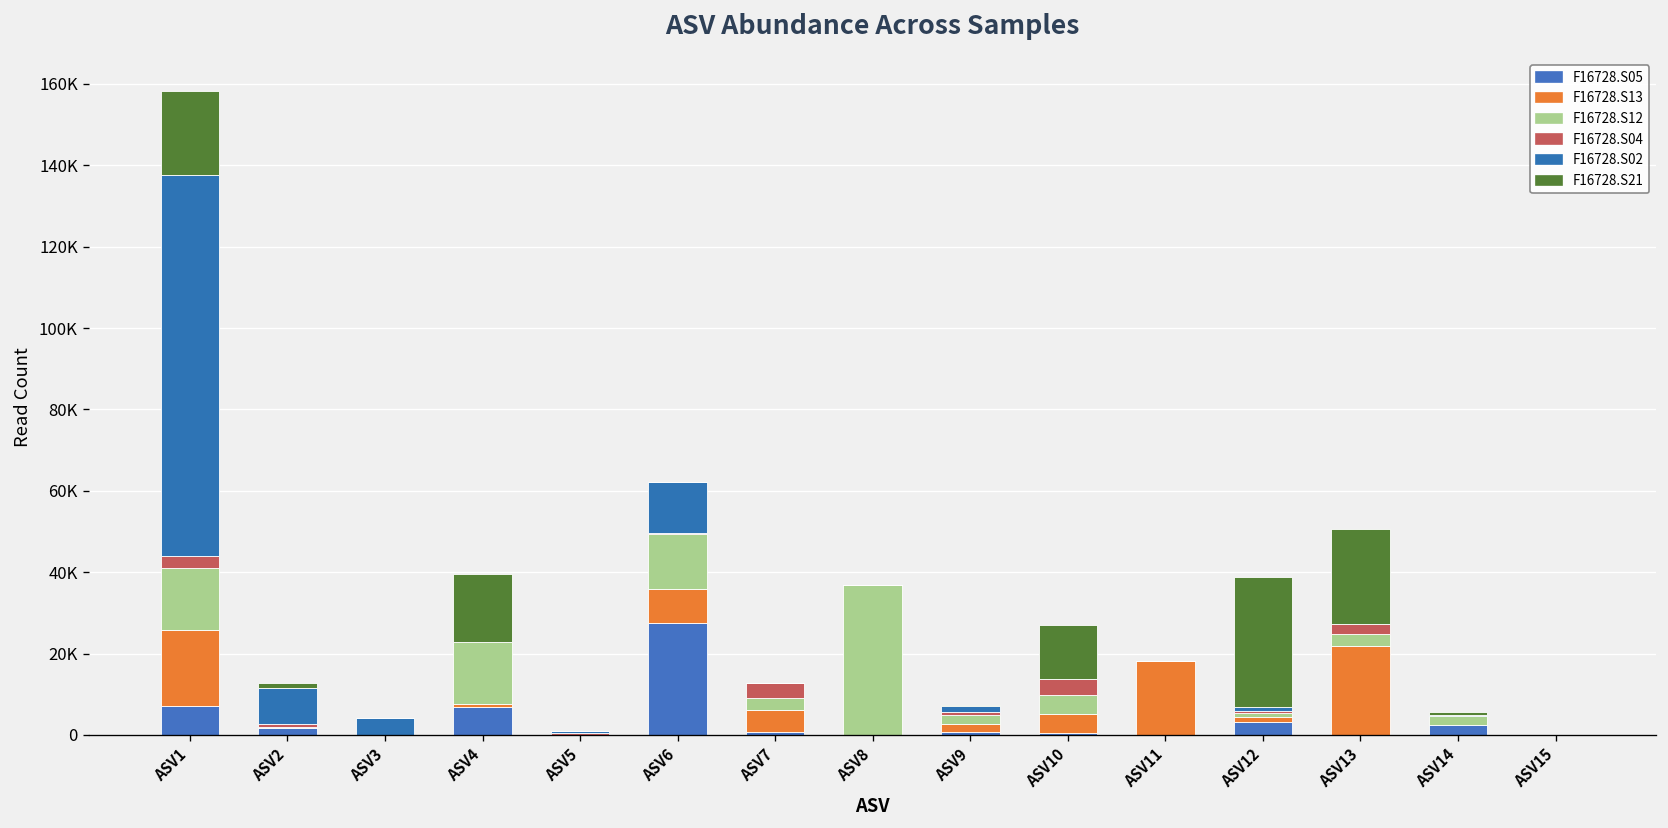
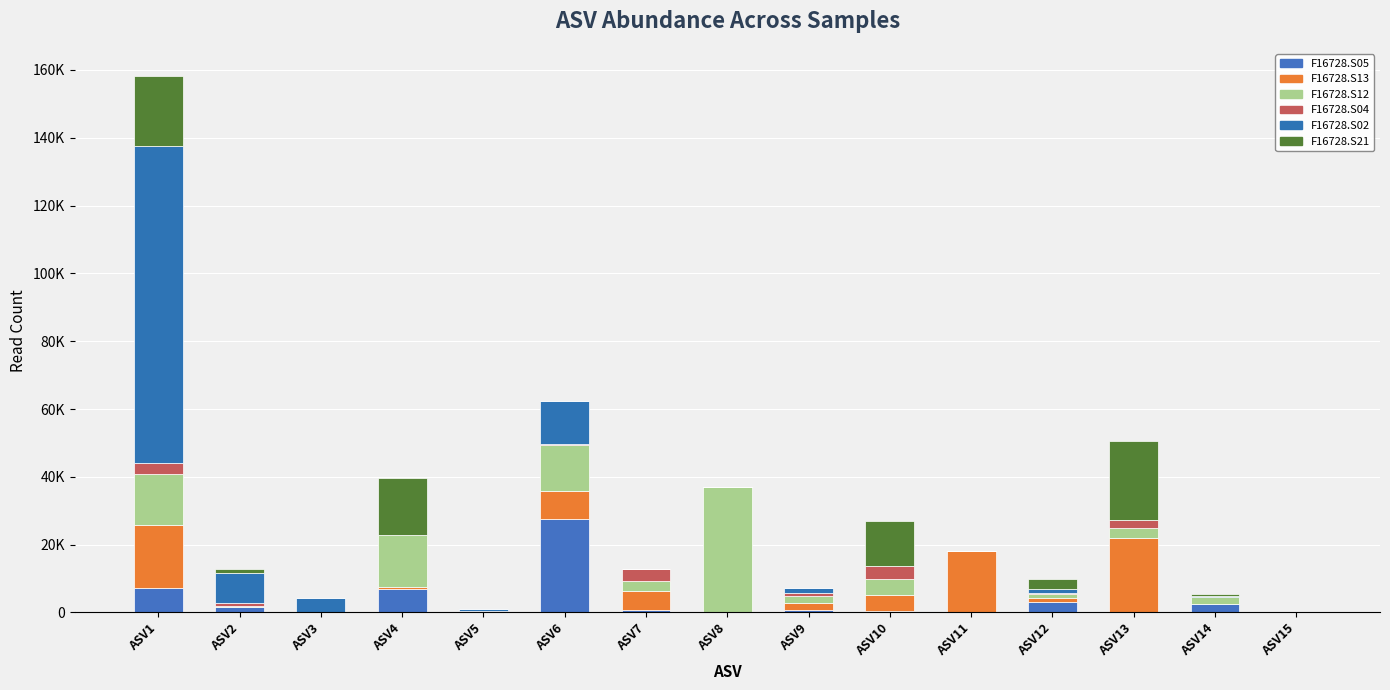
F16728.S21, ASV12: 32000 -> 3000
